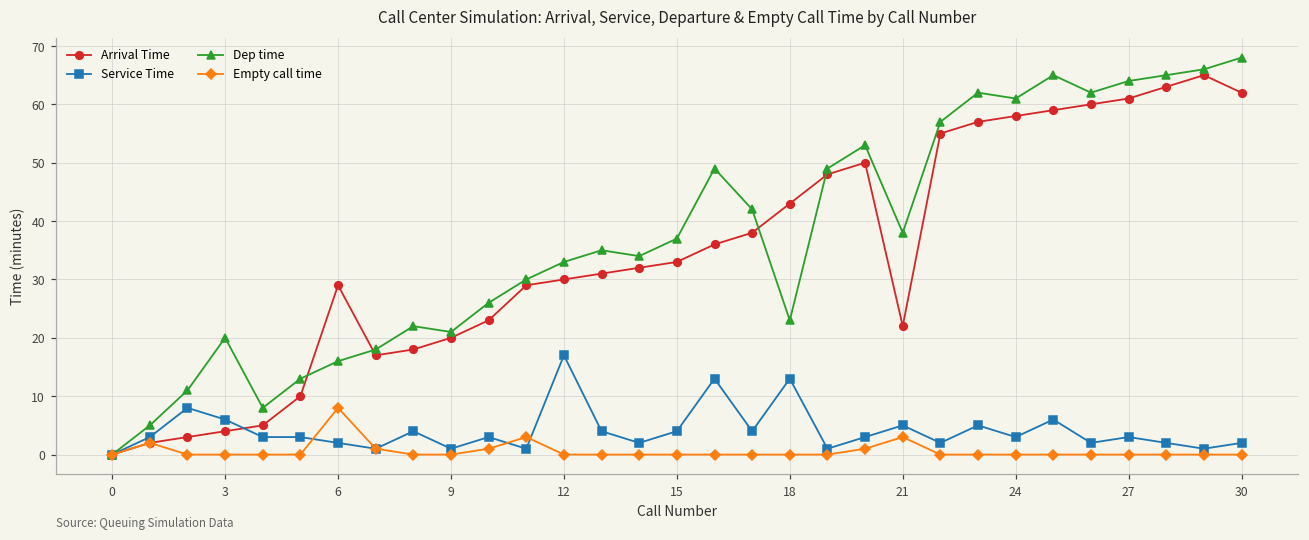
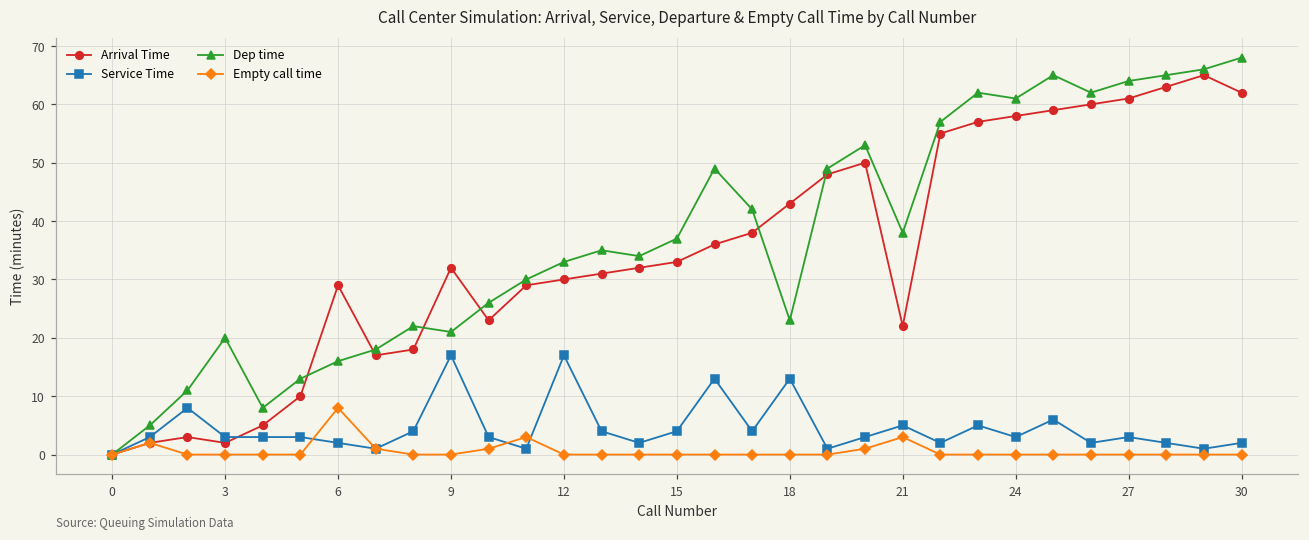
Arrival Time, 3: 4 -> 2
Service Time, 3: 6 -> 3
Arrival Time, 9: 20 -> 32
Service Time, 9: 1 -> 17
